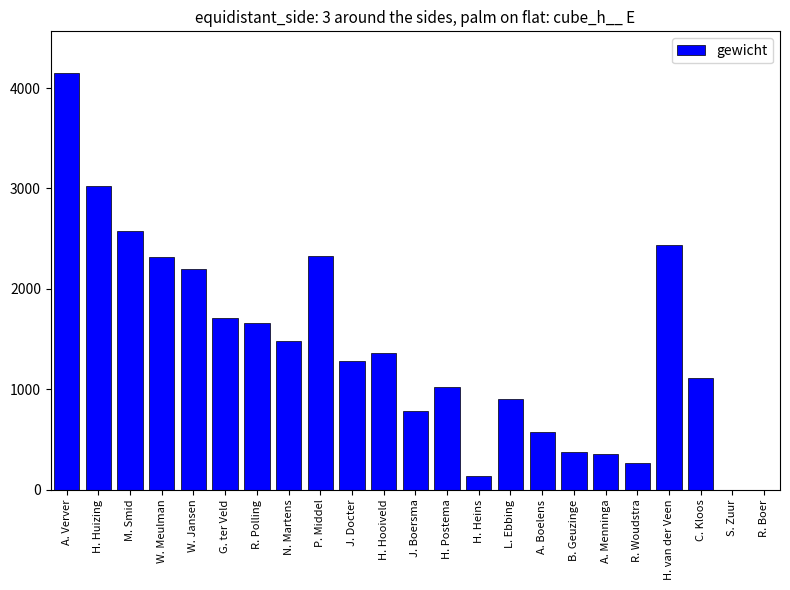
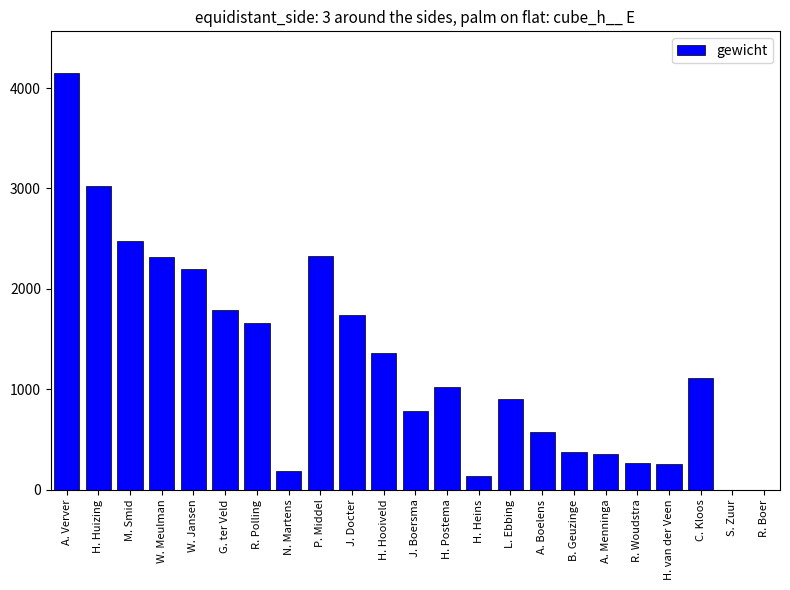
M. Smid: 2580 -> 2480
G. ter Veld: 1710 -> 1790
N. Martens: 1480 -> 190
J. Docter: 1280 -> 1740
H. van der Veen: 2440 -> 260
